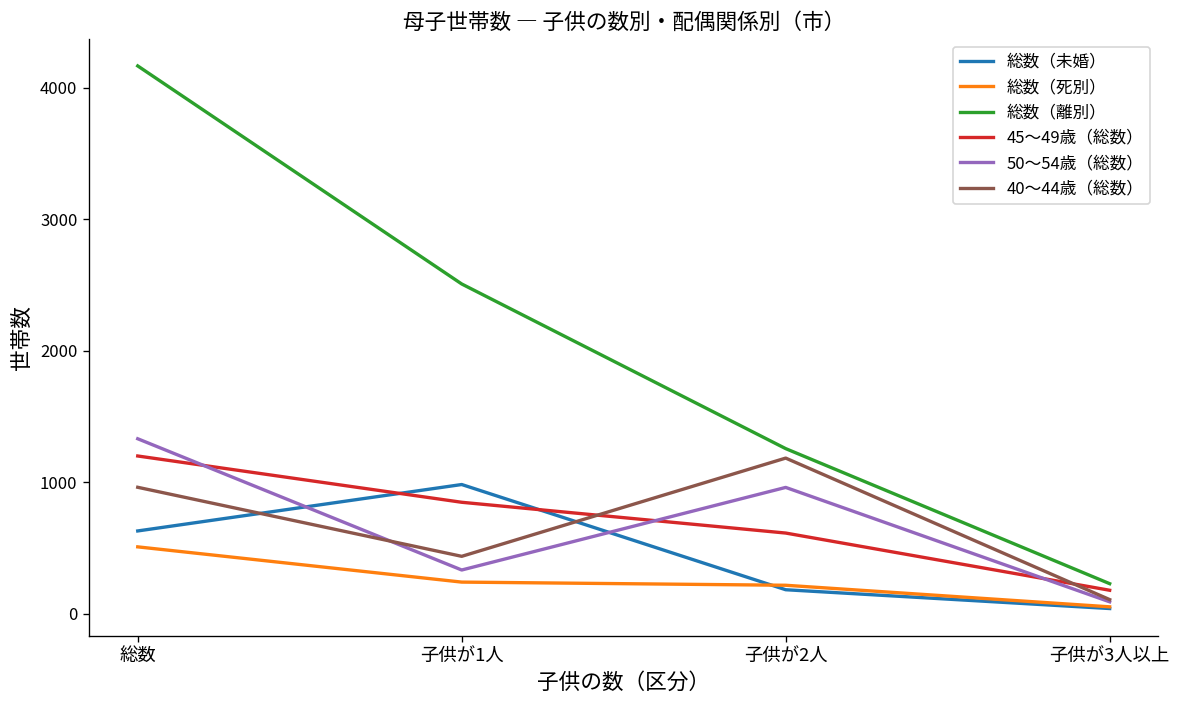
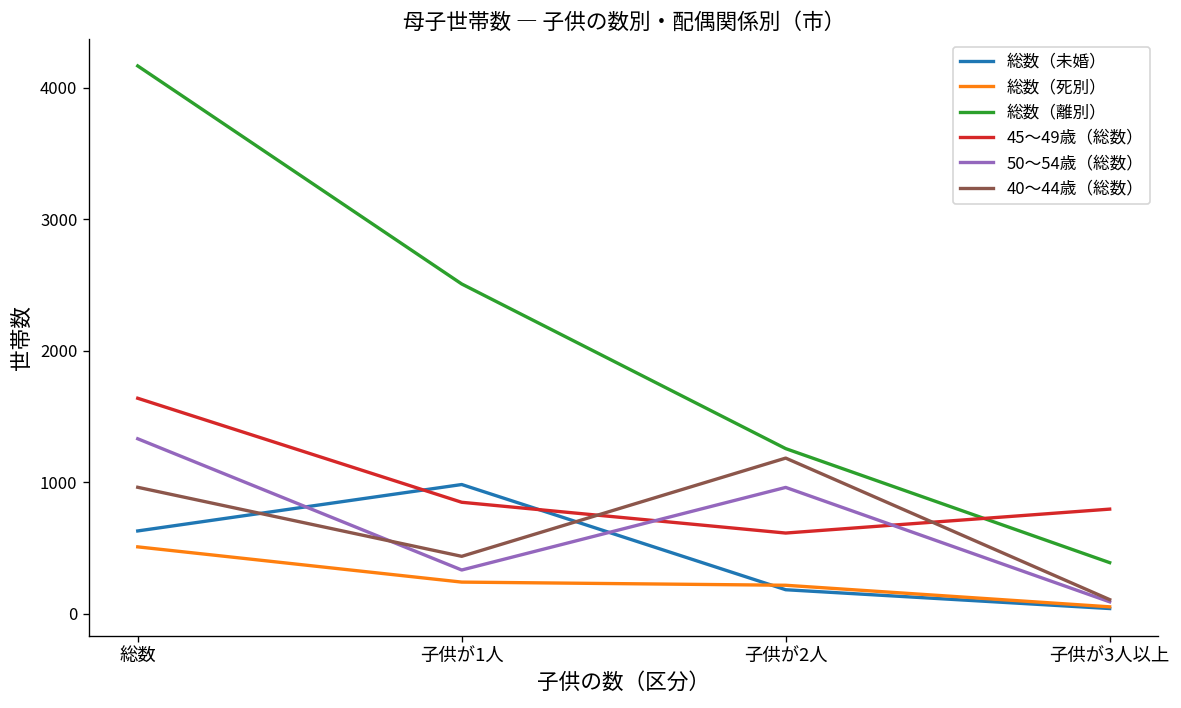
45～49歳（総数）, 総数: 1200 -> 1640
総数（離別）, 子供が3人以上: 230 -> 390
45～49歳（総数）, 子供が3人以上: 180 -> 800
